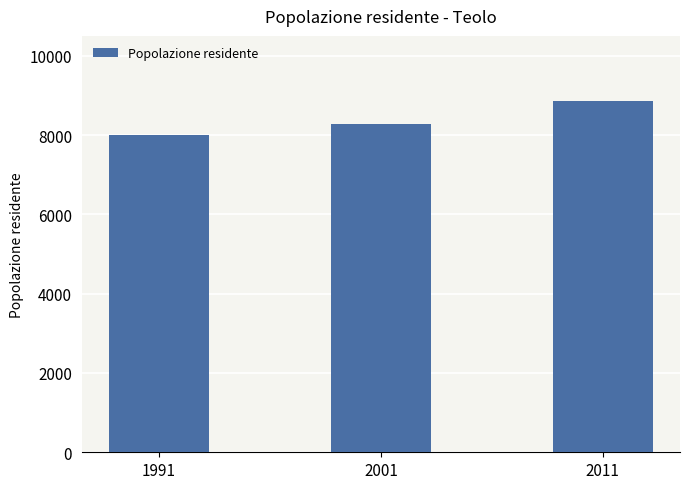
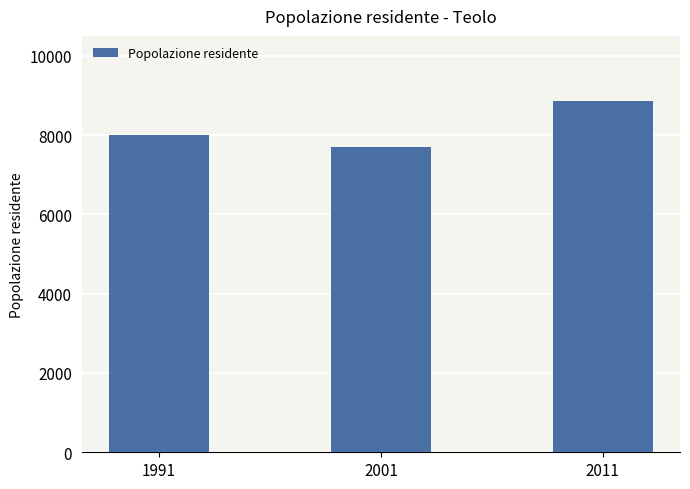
2001: 8300 -> 7700
